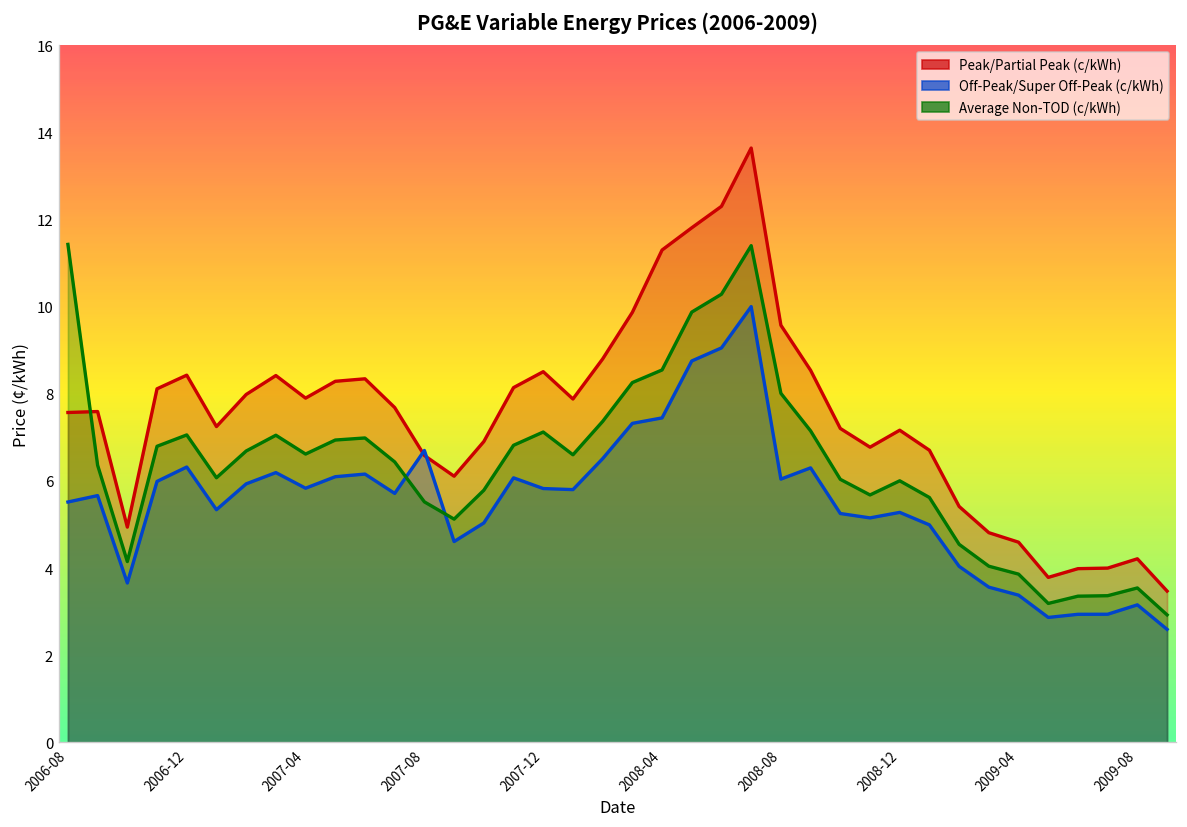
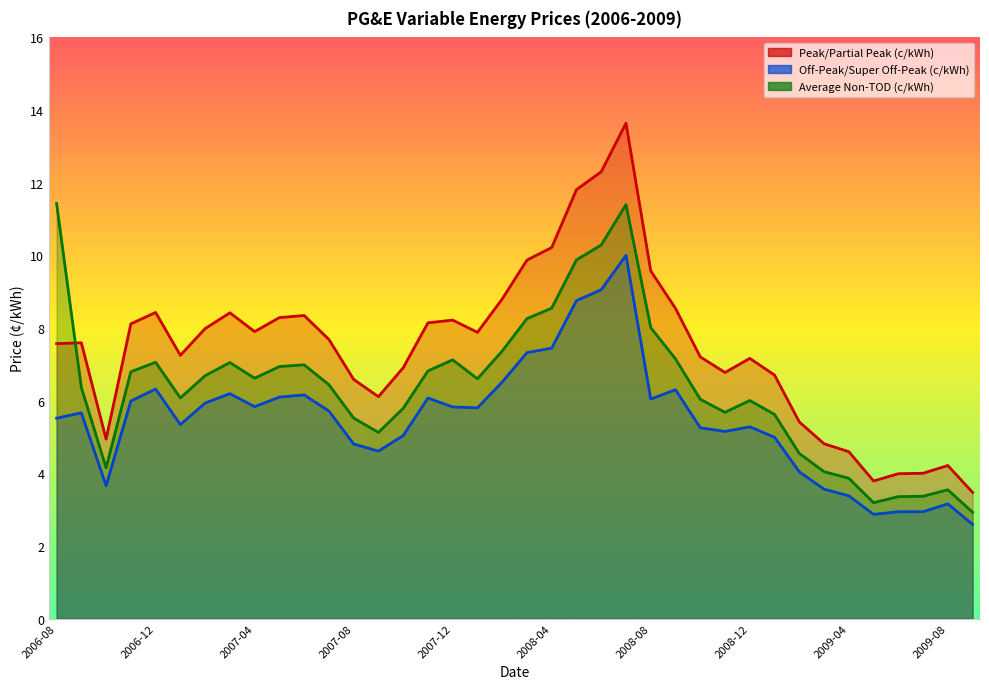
Off-Peak/Super Off-Peak (c/kWh), 2007-08: 6.7 -> 4.8
Peak/Partial Peak (c/kWh), 2007-12: 8.5 -> 8.2
Peak/Partial Peak (c/kWh), 2008-04: 11.3 -> 10.2
